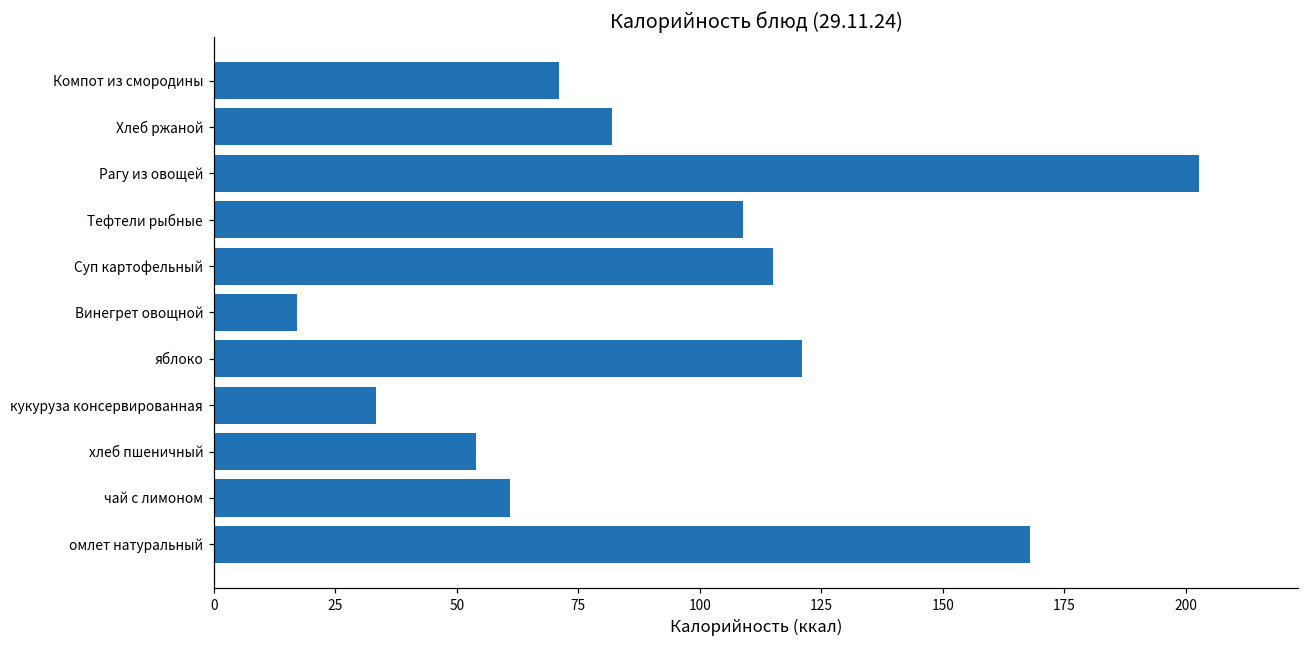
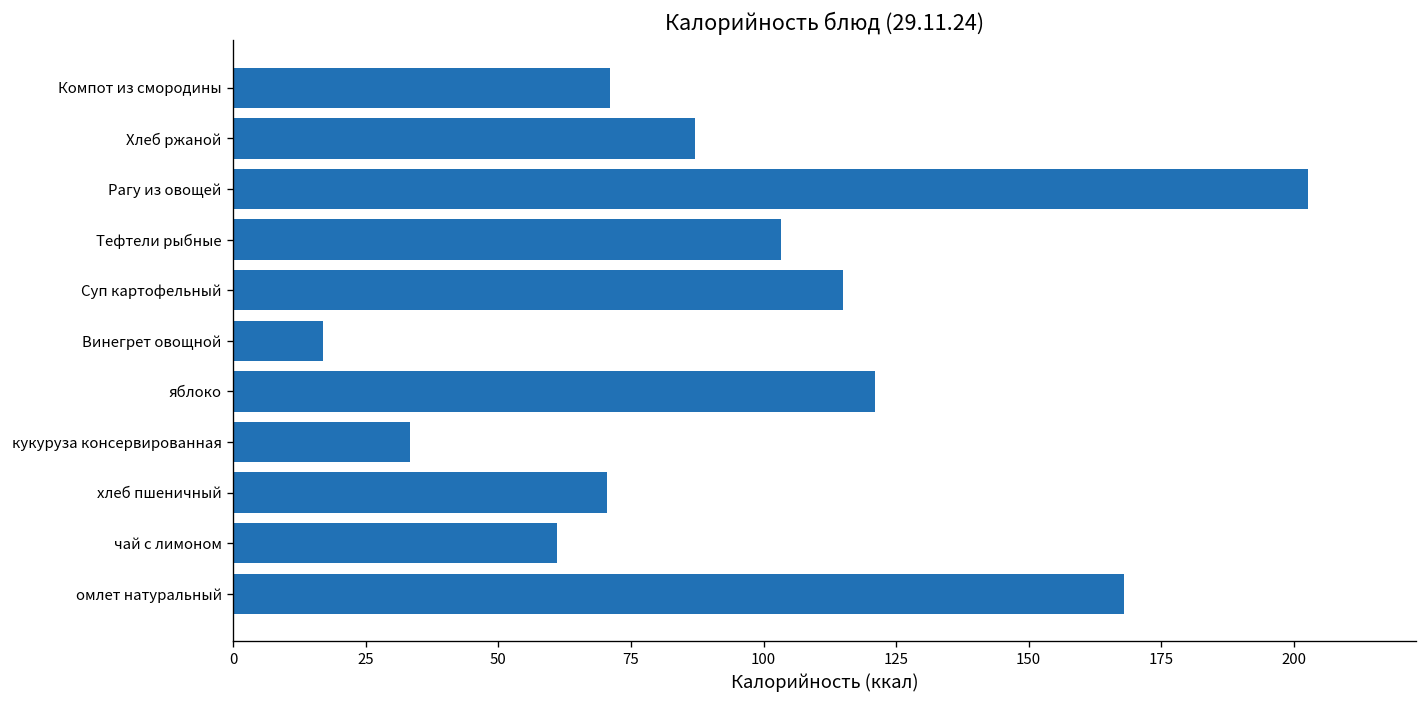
Хлеб ржаной: 82 -> 87
Тефтели рыбные: 109 -> 103
хлеб пшеничный: 54 -> 71
